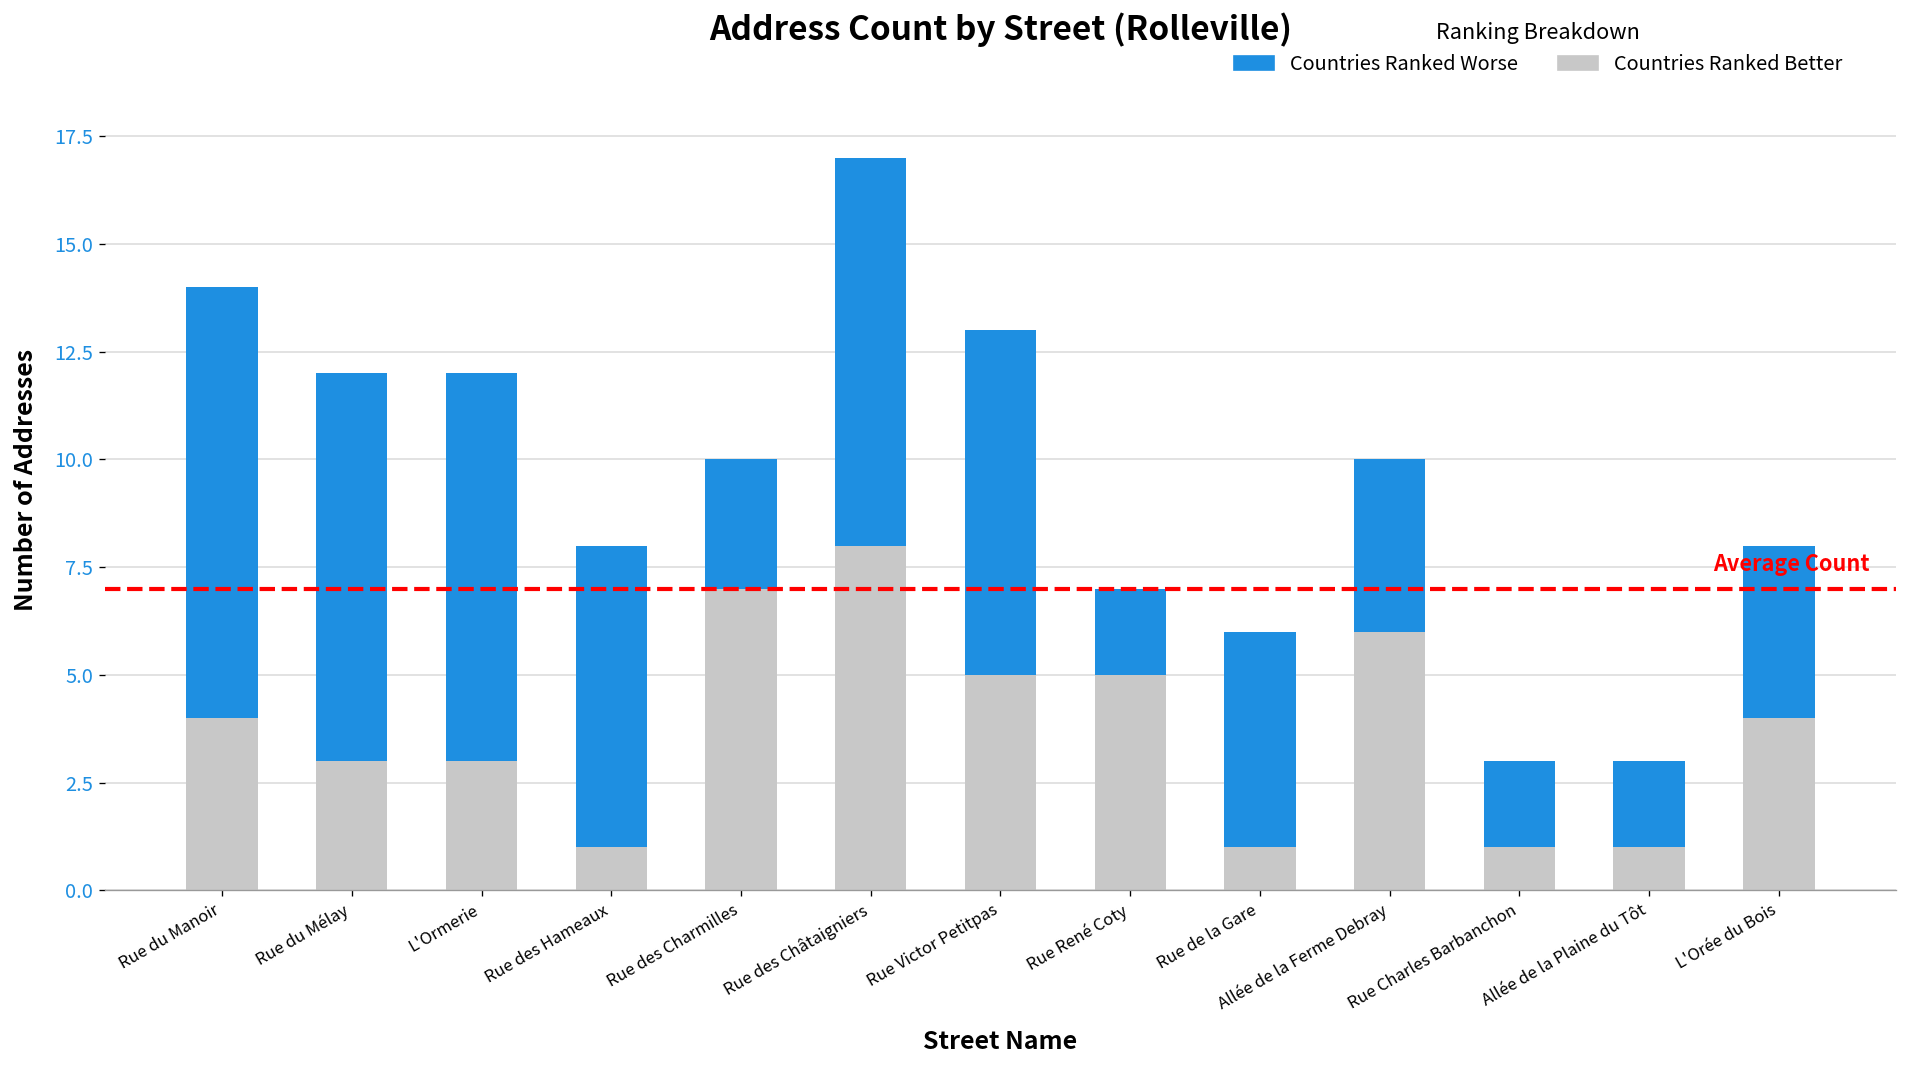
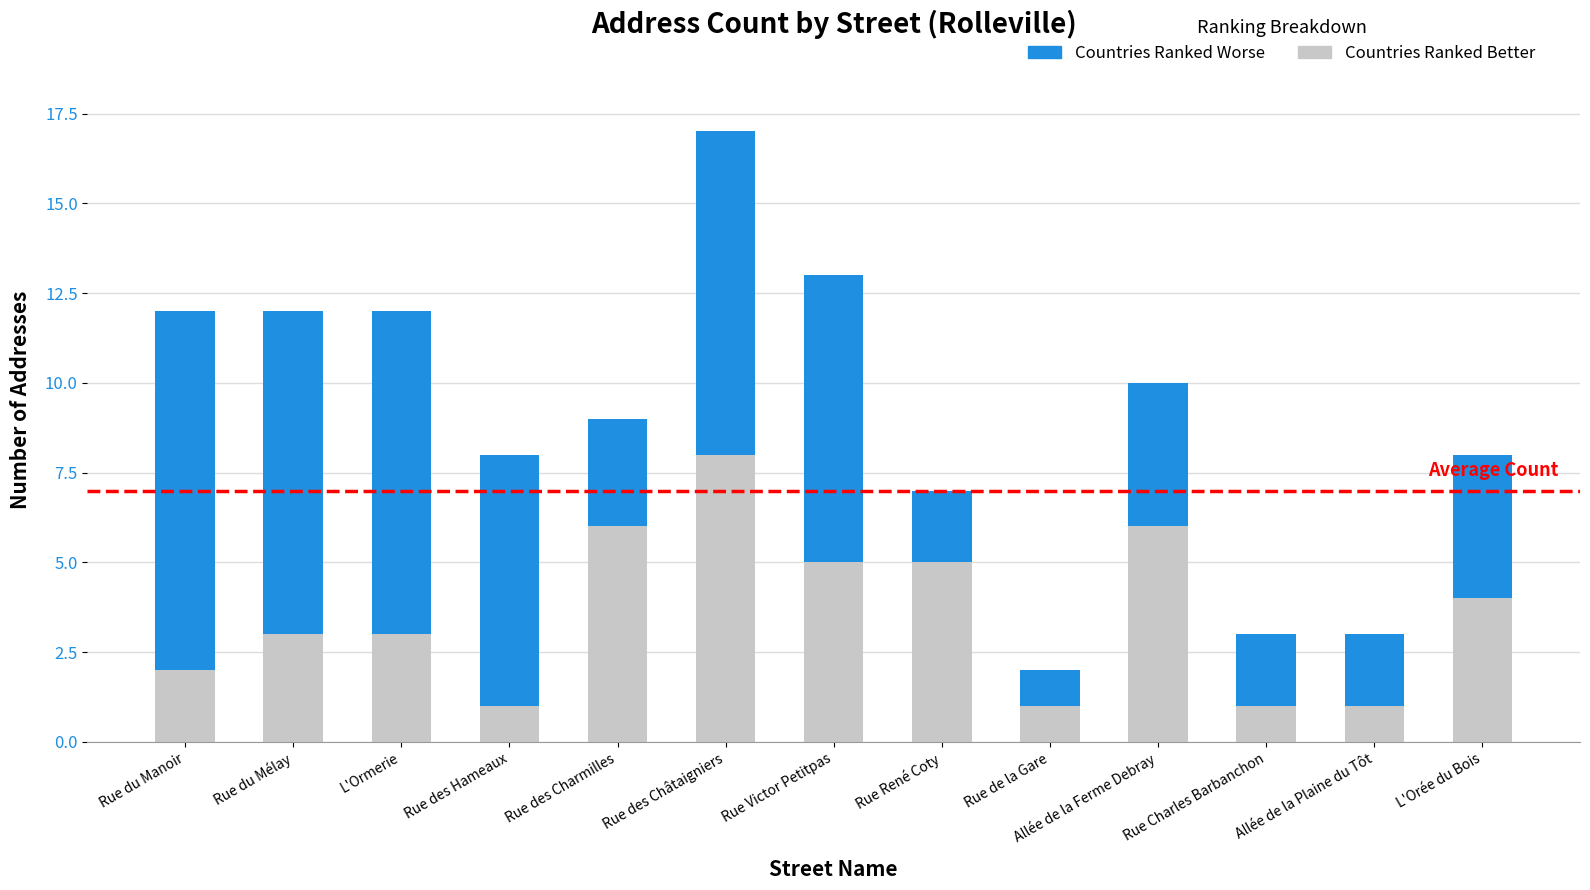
Countries Ranked Better, Rue du Manoir: 4 -> 2
Countries Ranked Better, Rue des Charmilles: 7 -> 6
Countries Ranked Worse, Rue de la Gare: 5 -> 1
